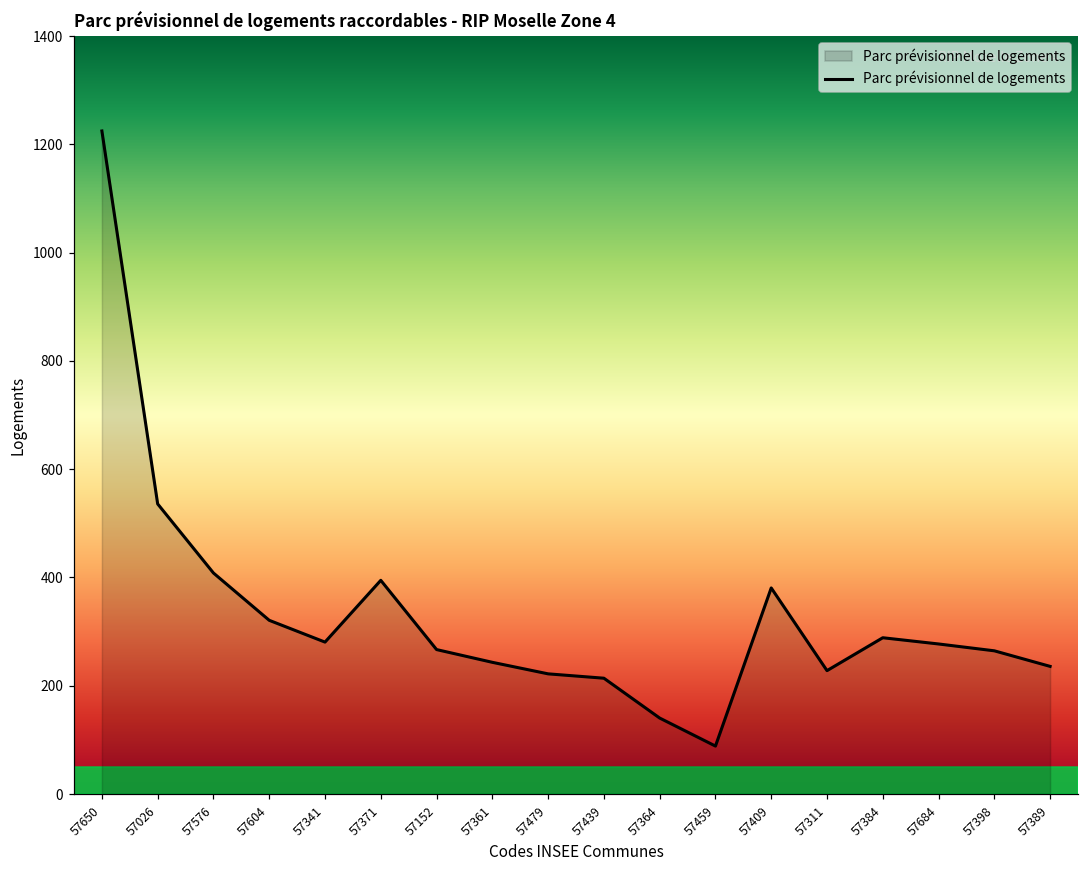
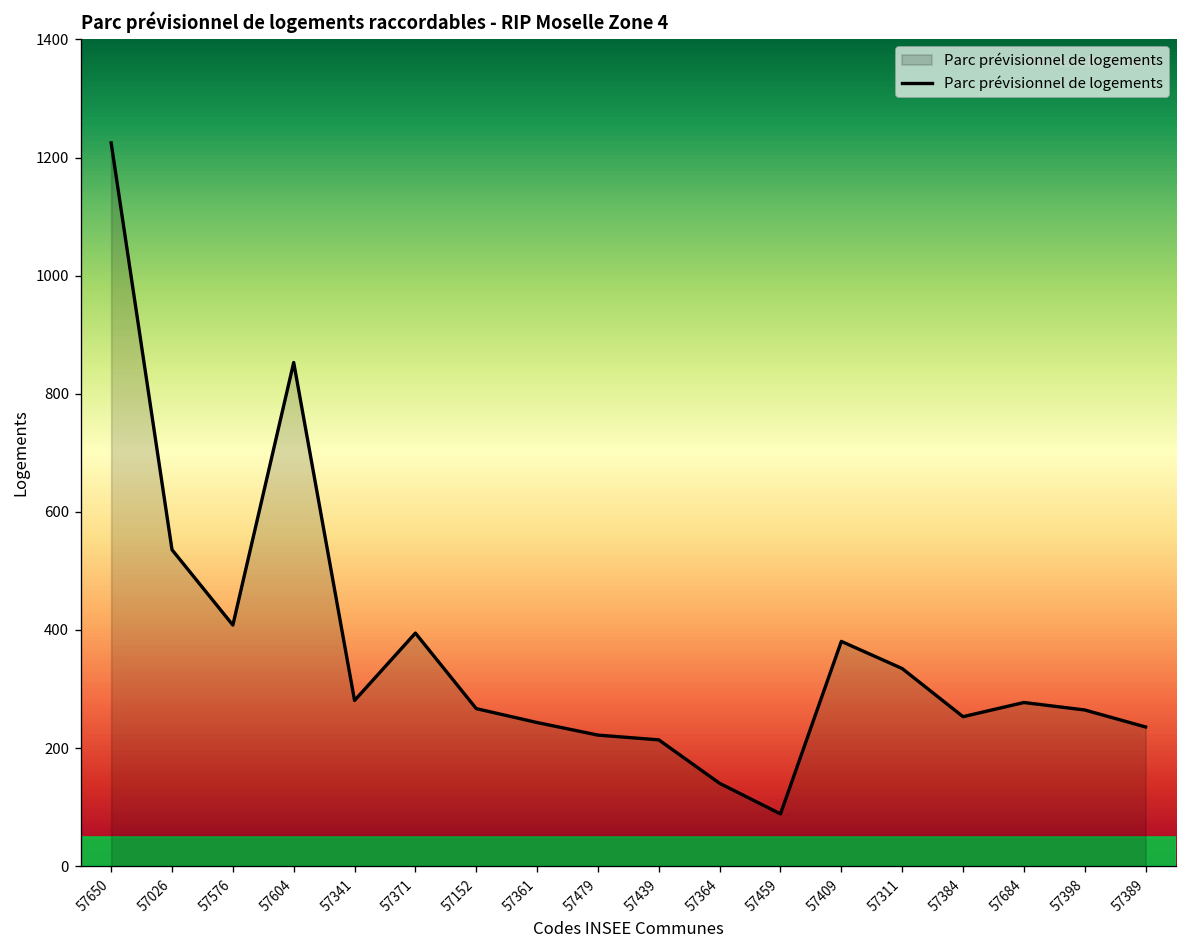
57604: 320 -> 850
57311: 230 -> 330
57384: 290 -> 250
